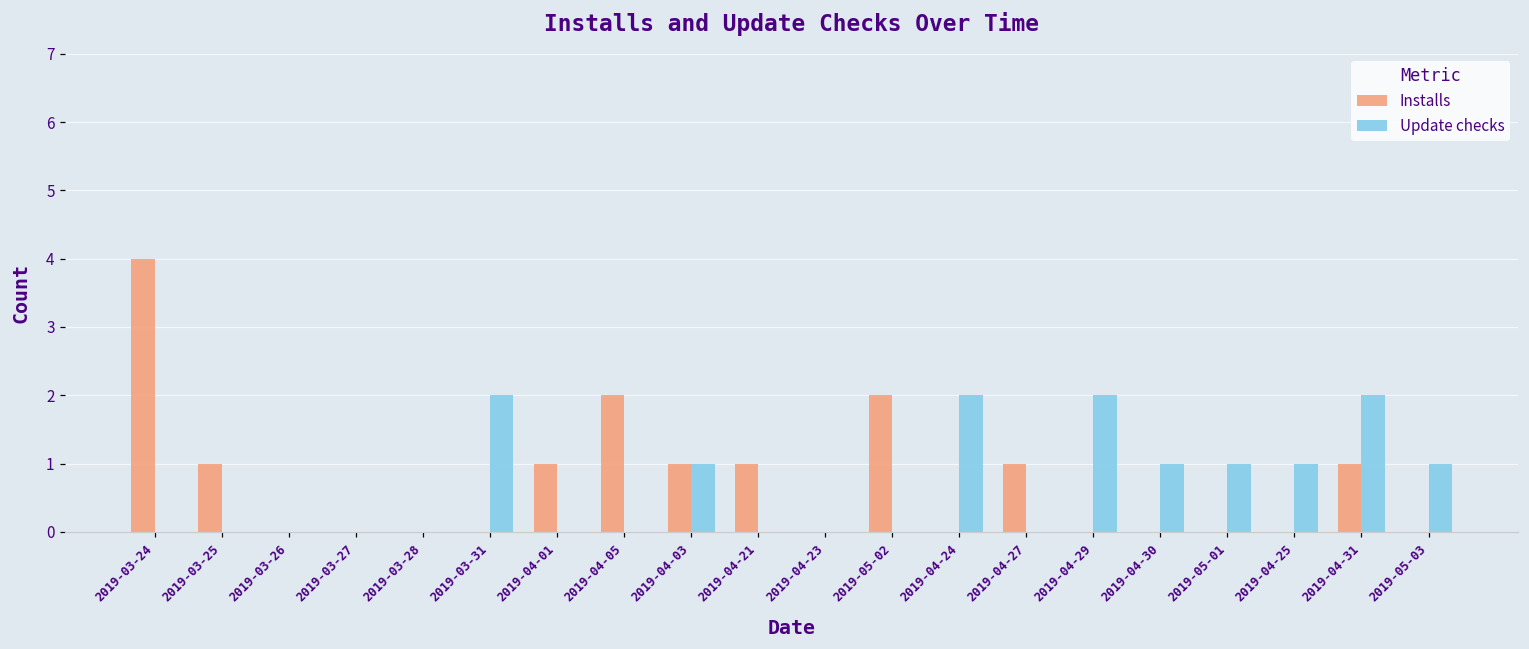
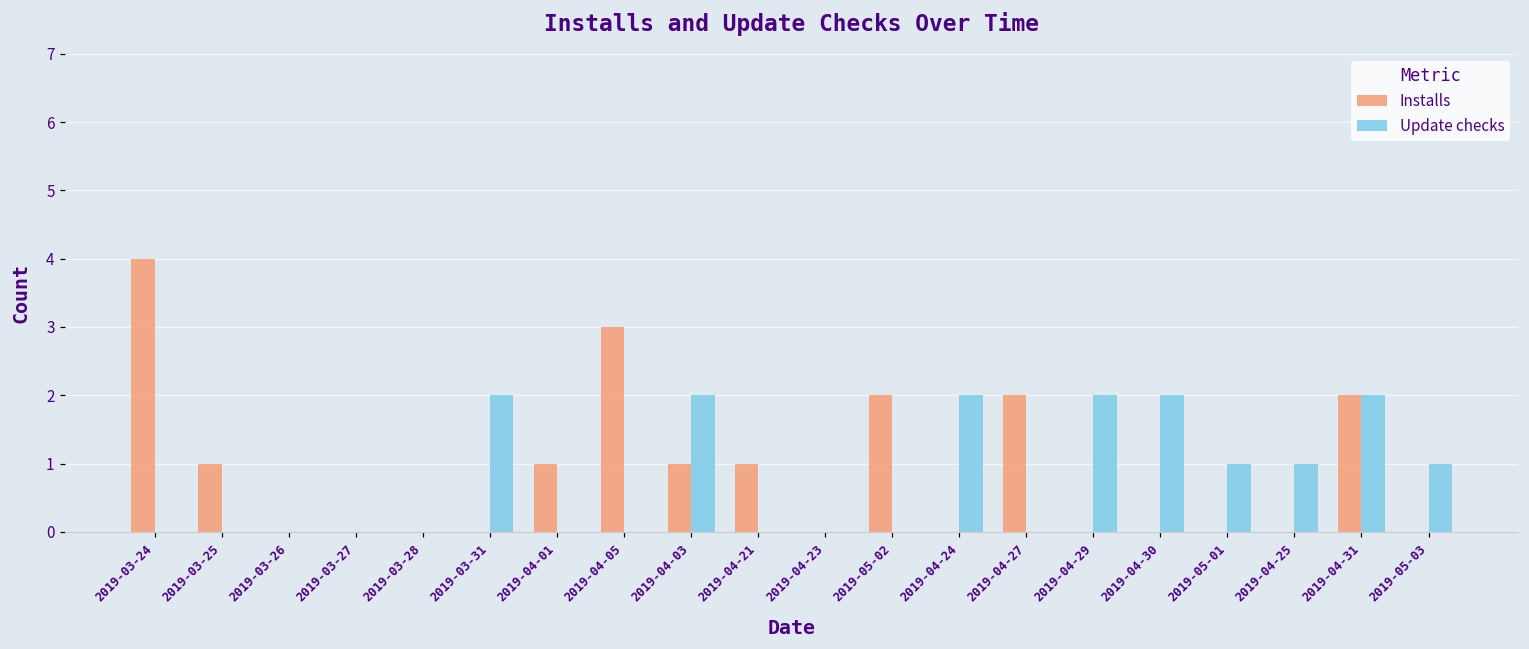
Installs, 2019-04-05: 2 -> 3
Update checks, 2019-04-03: 1 -> 2
Installs, 2019-04-27: 1 -> 2
Update checks, 2019-04-30: 1 -> 2
Installs, 2019-04-31: 1 -> 2
